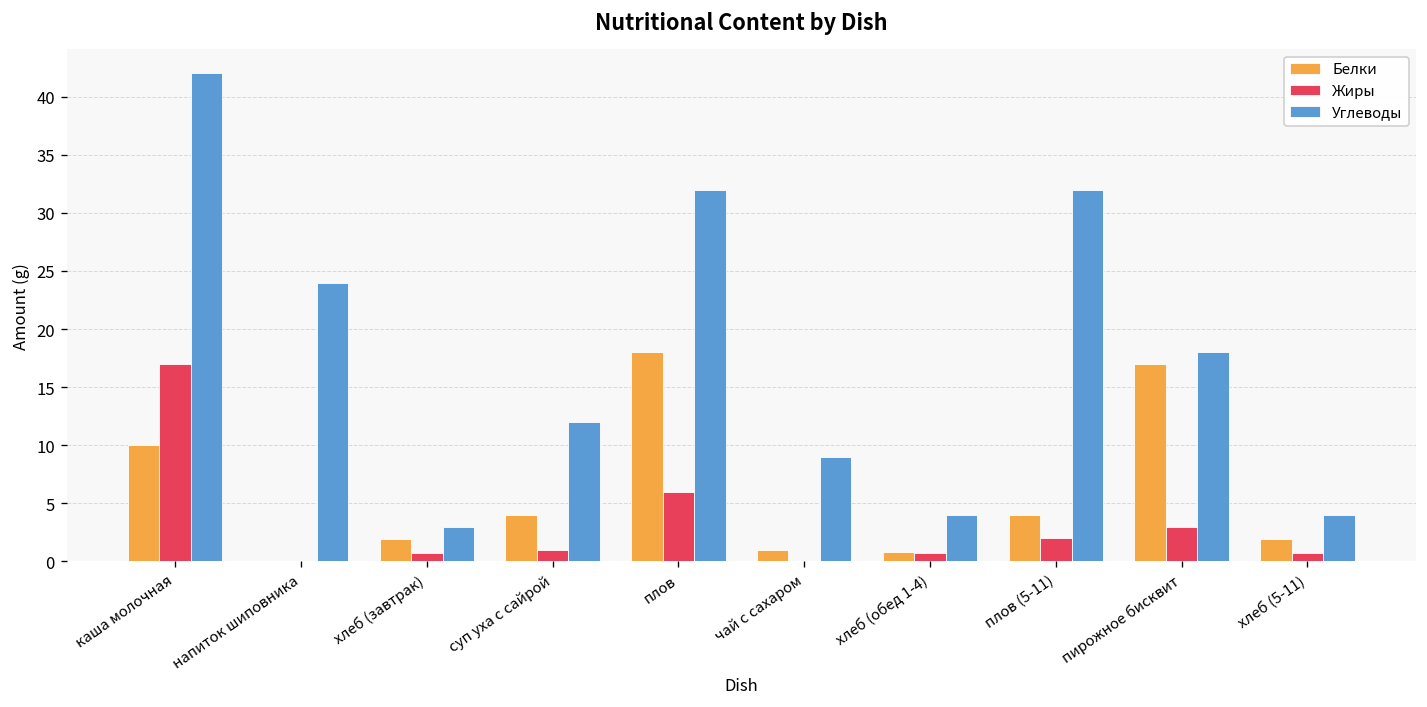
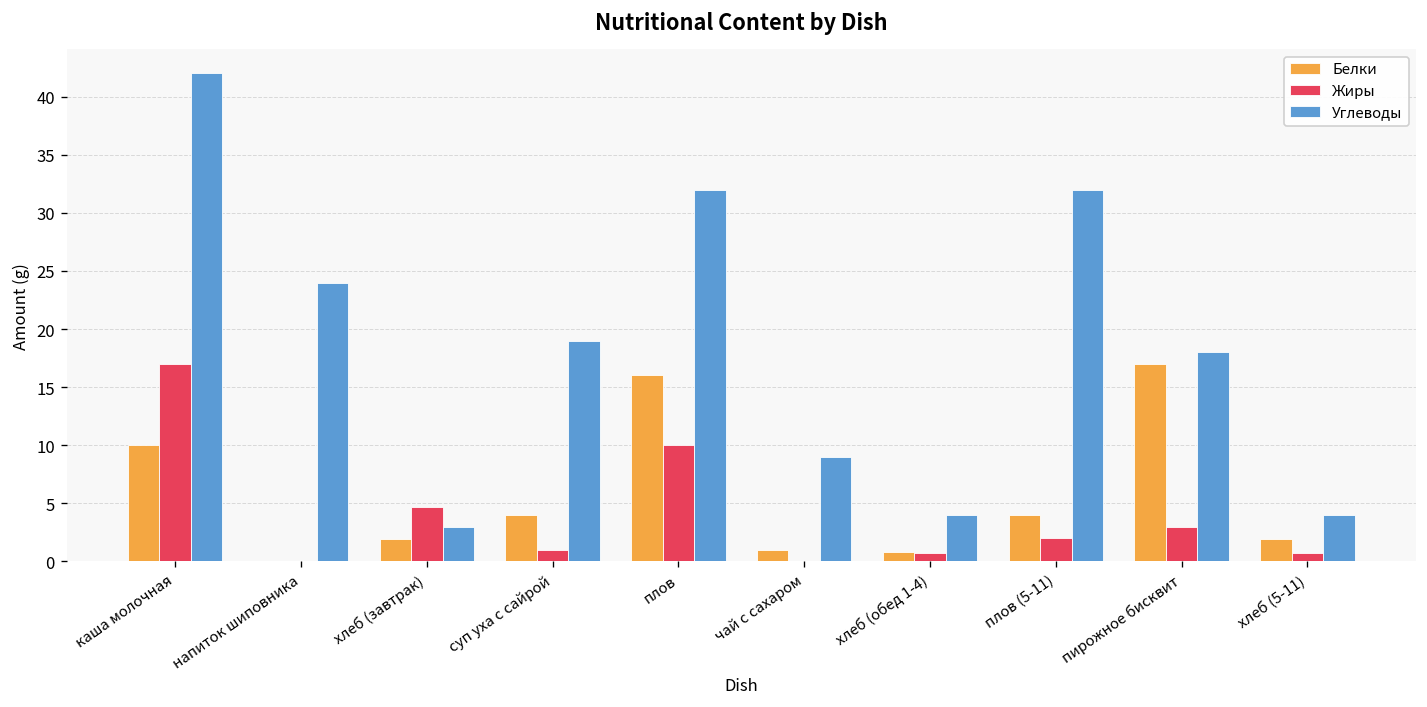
Жиры, хлеб (завтрак): 1 -> 5
Углеводы, суп уха с сайрой: 12 -> 19
Белки, плов: 18 -> 16
Жиры, плов: 6 -> 10
